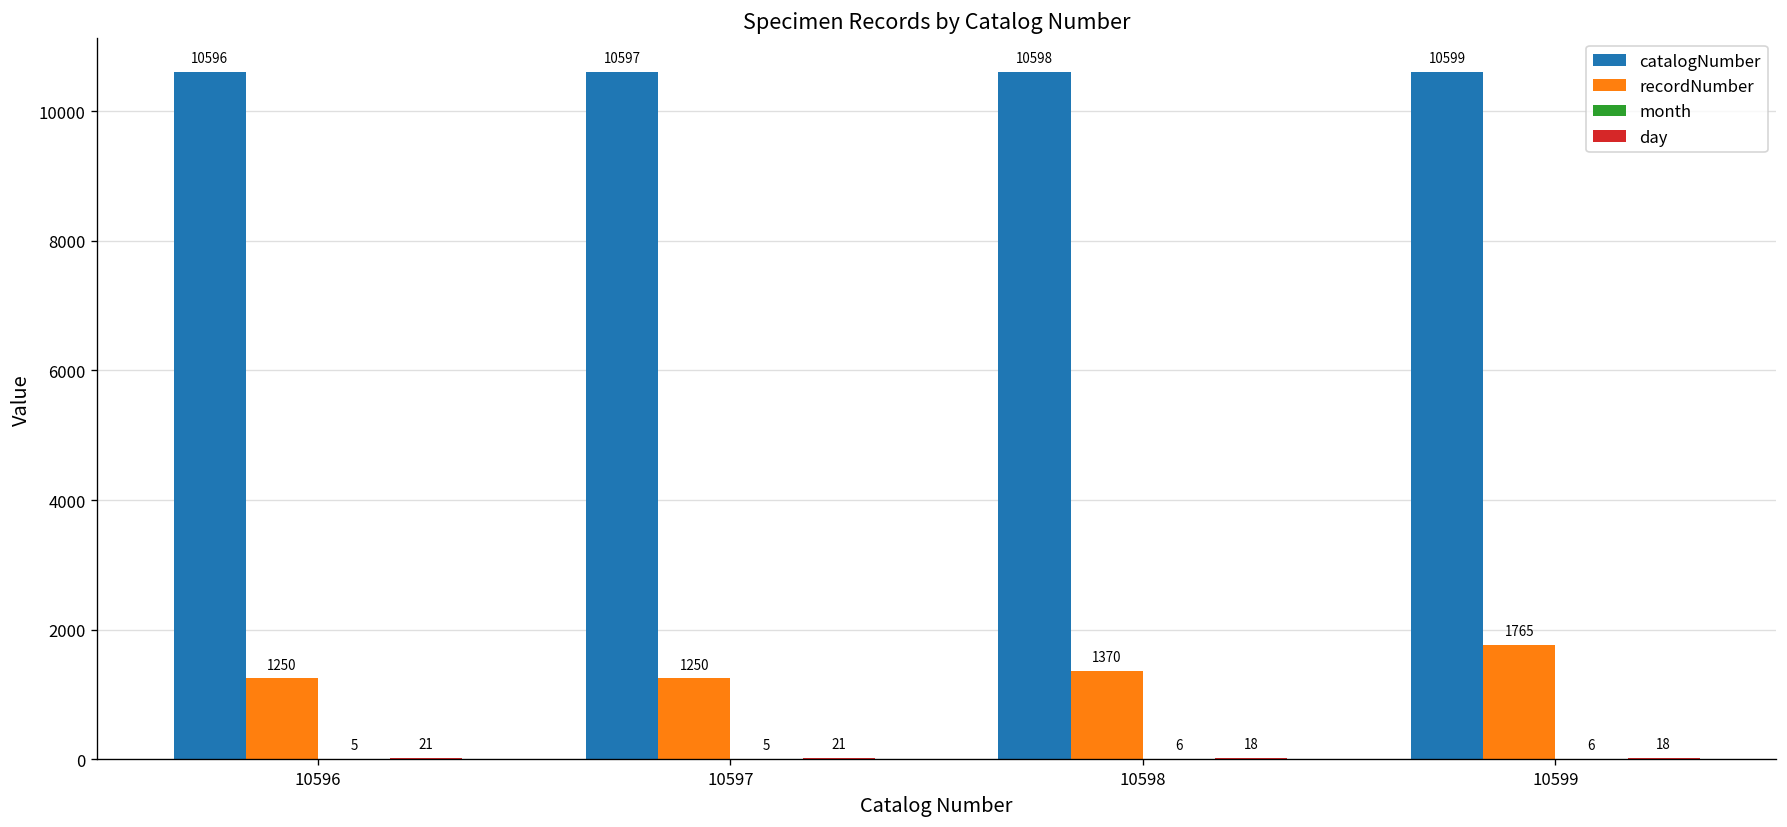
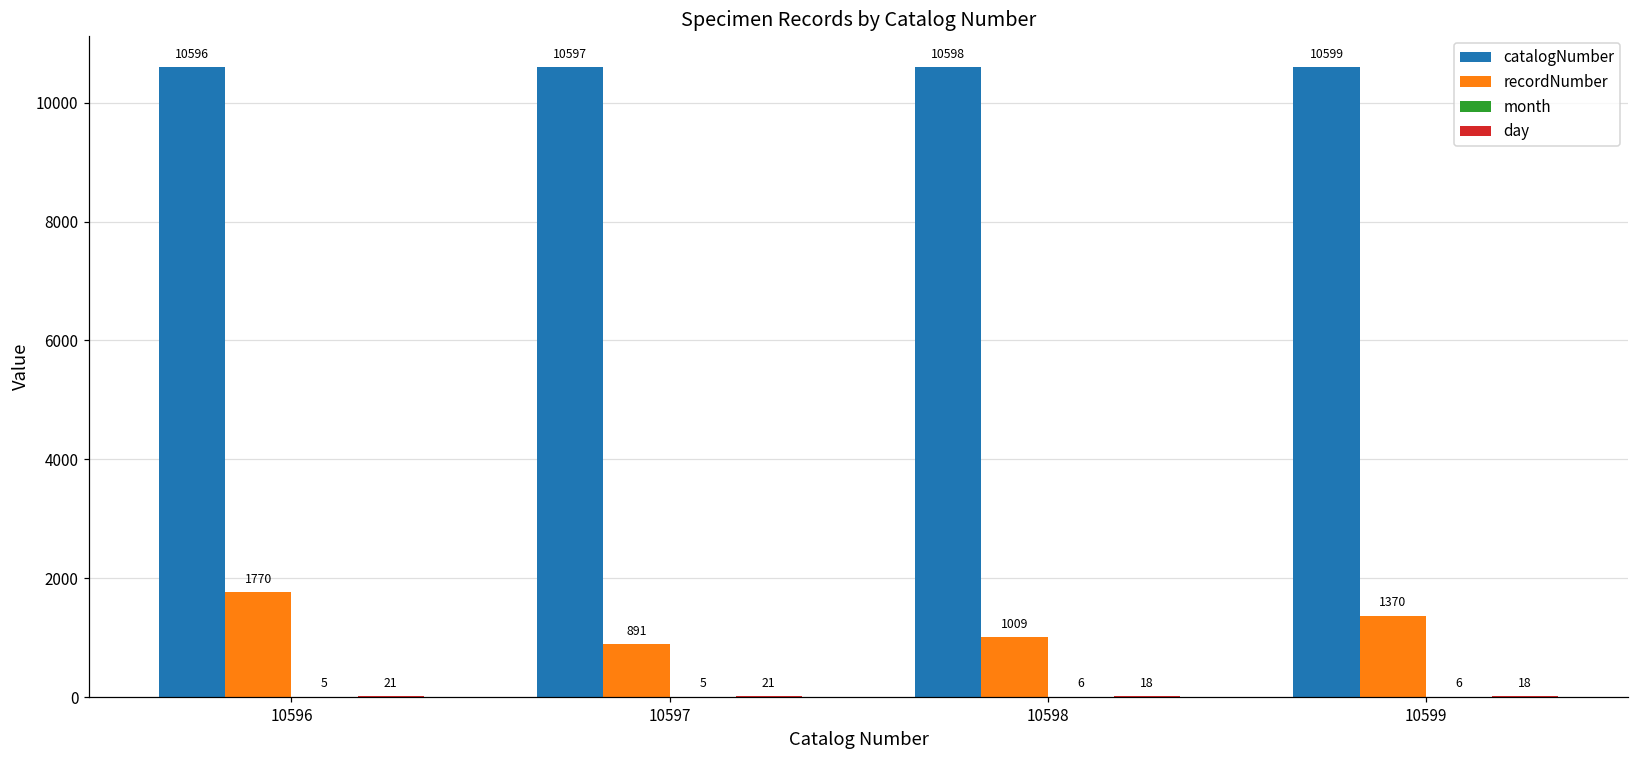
recordNumber, 10596: 1250 -> 1770
recordNumber, 10597: 1250 -> 891
recordNumber, 10598: 1370 -> 1009
recordNumber, 10599: 1765 -> 1370
